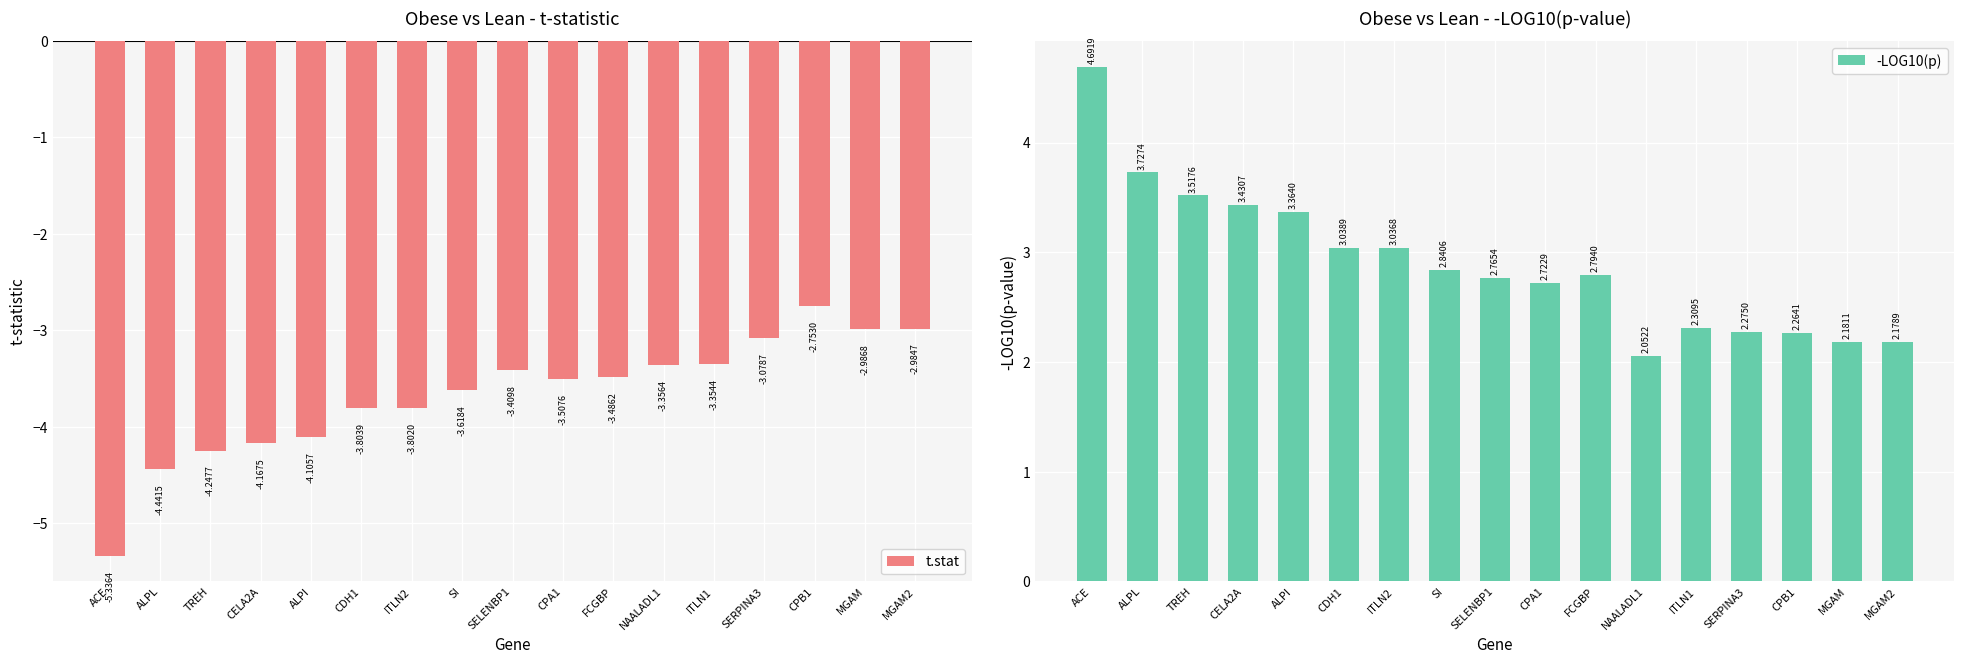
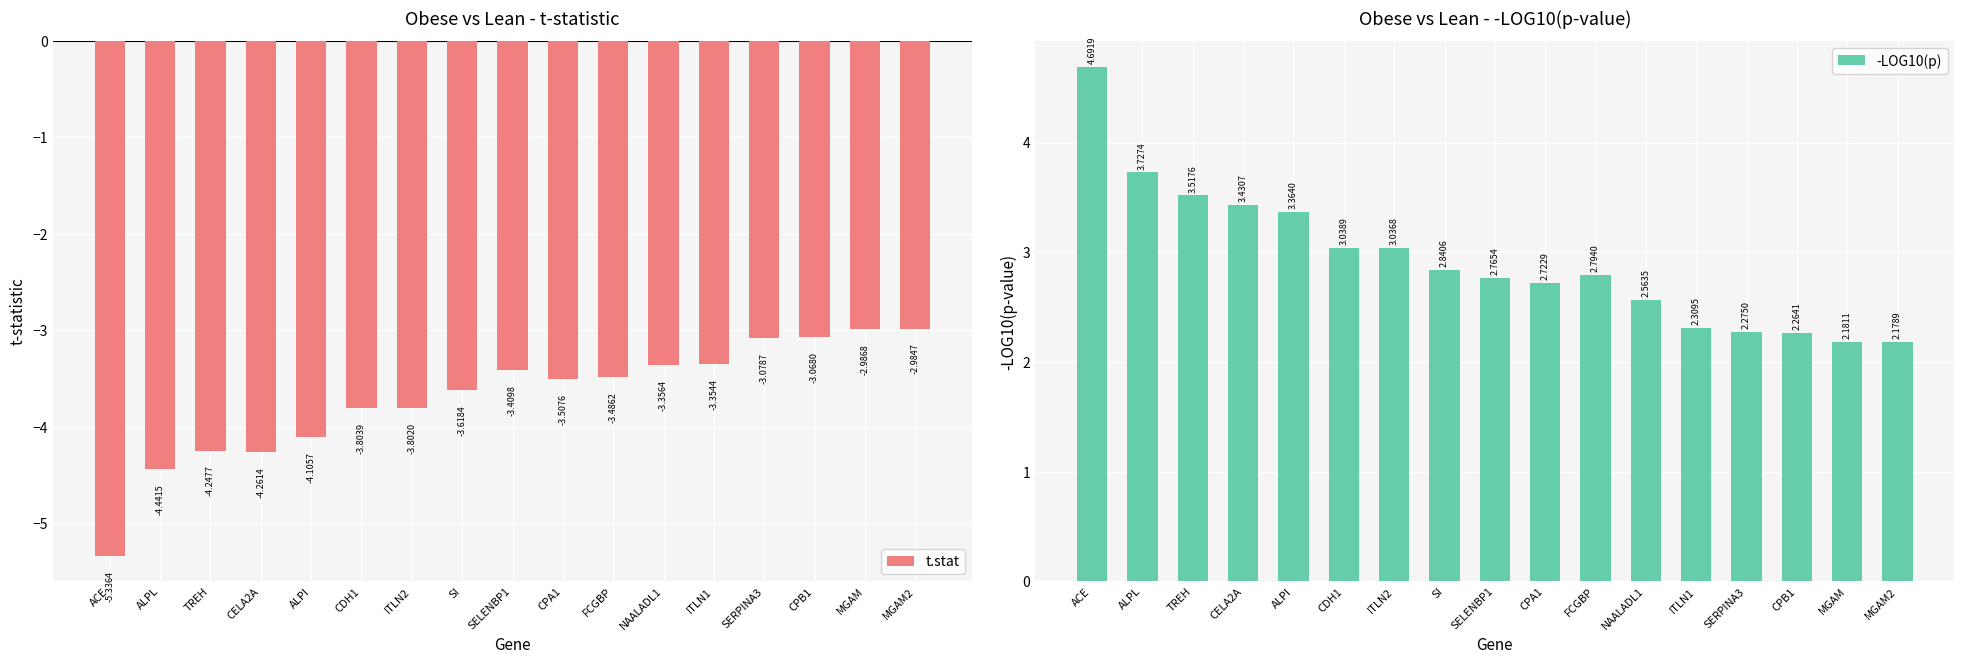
Obese vs Lean - t-statistic, CELA2A: -4.1675 -> -4.2614
Obese vs Lean - t-statistic, CPB1: -2.7530 -> -3.0680
Obese vs Lean - -LOG10(p-value), NAALADL1: 2.0522 -> 2.5635
